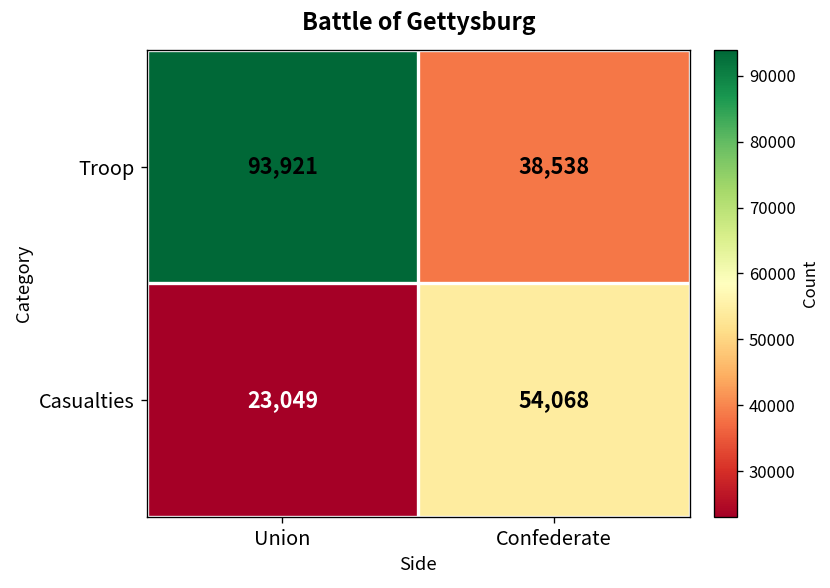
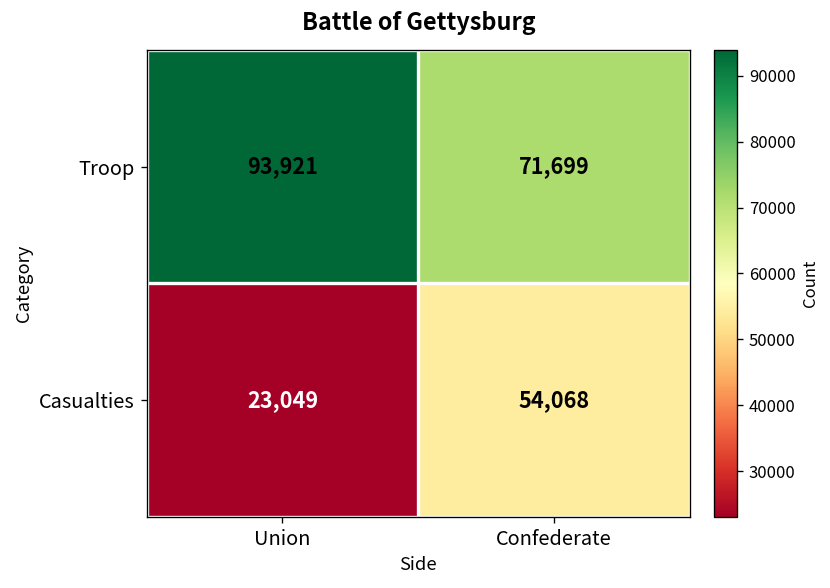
Troop, Confederate: 38,538 -> 71,699
